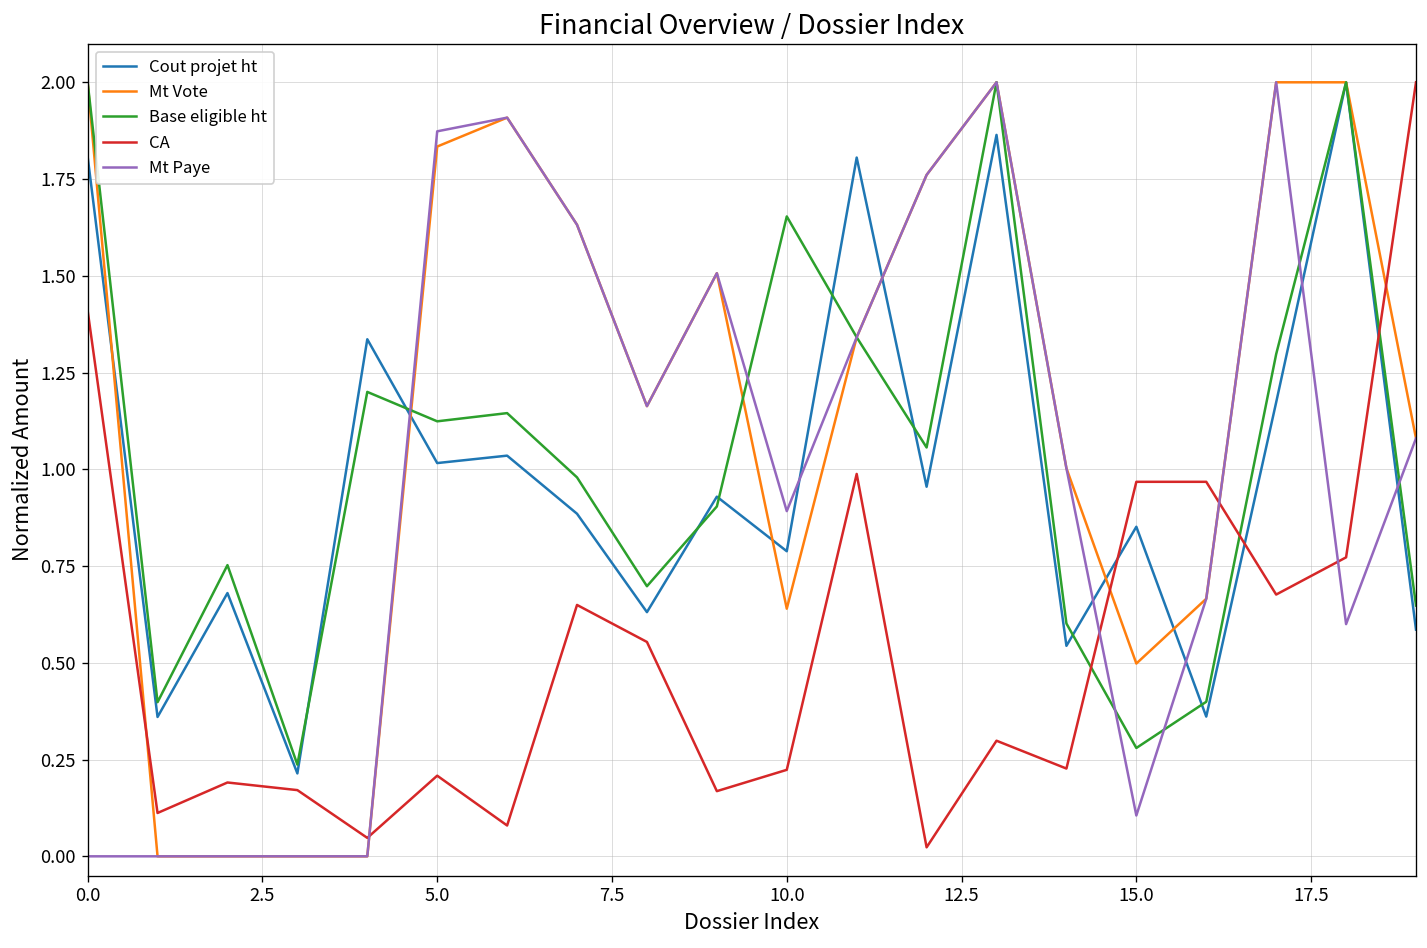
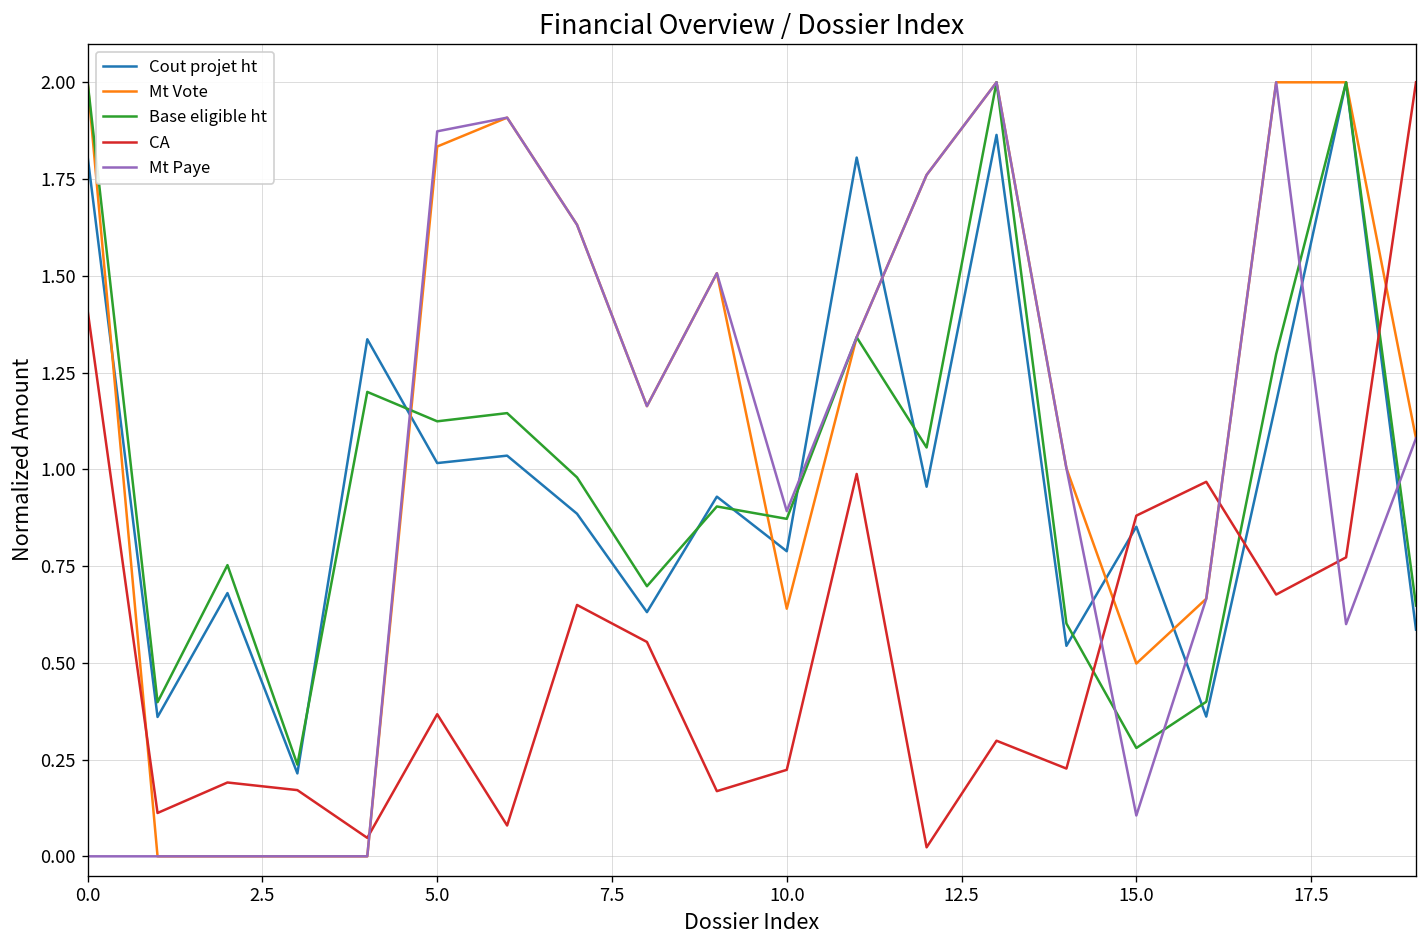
CA, 5.0: 0.21 -> 0.37
Base eligible ht, 10.0: 1.65 -> 0.87
CA, 15.0: 0.97 -> 0.88
